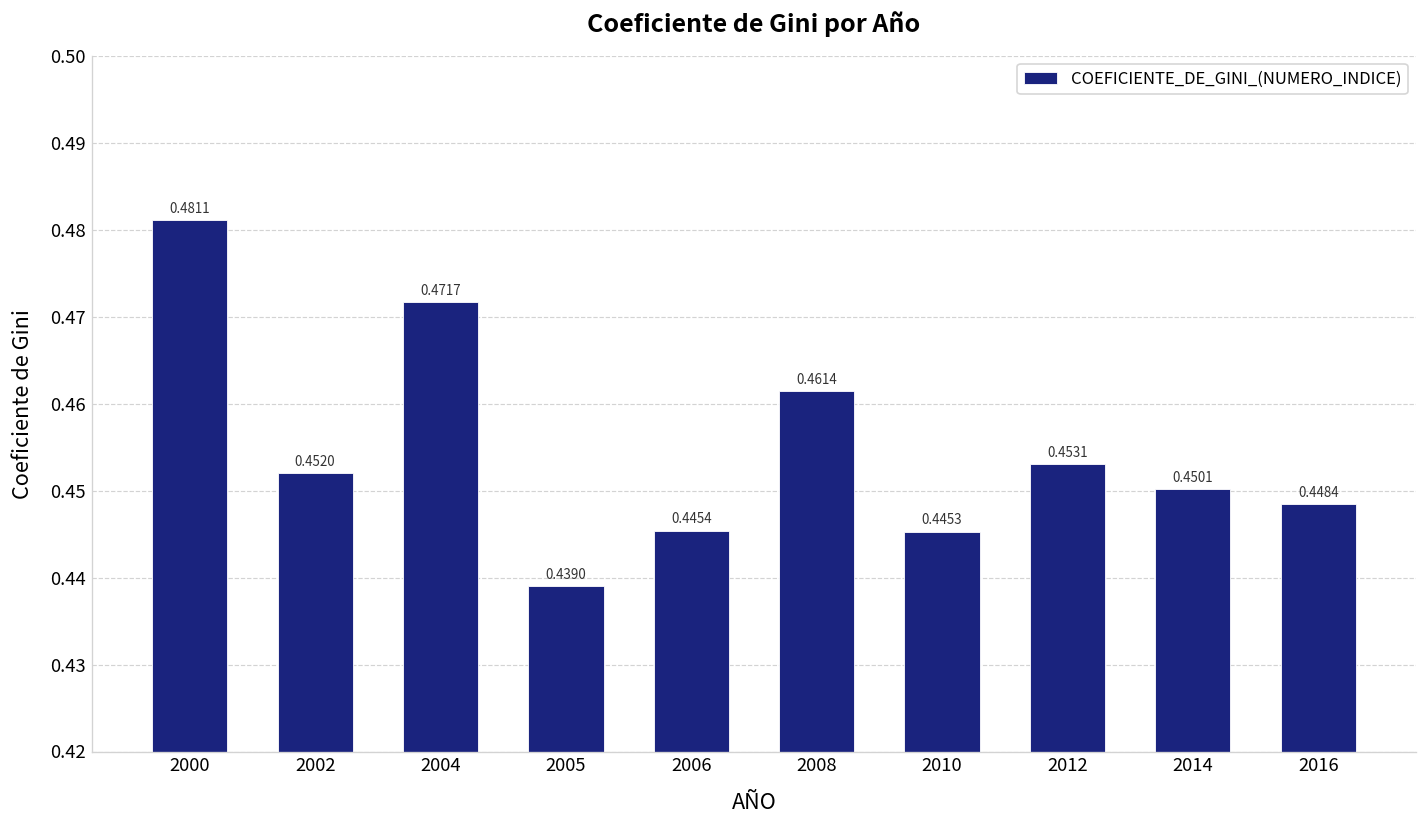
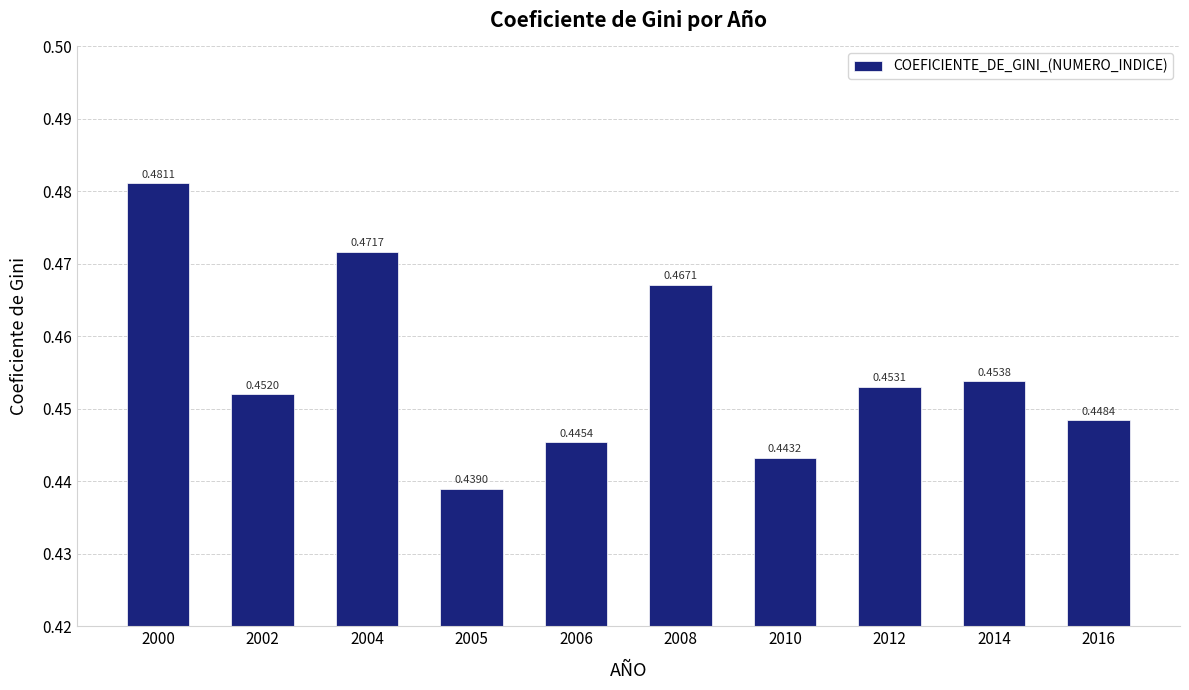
2008: 0.4614 -> 0.4671
2010: 0.4453 -> 0.4432
2014: 0.4501 -> 0.4538
